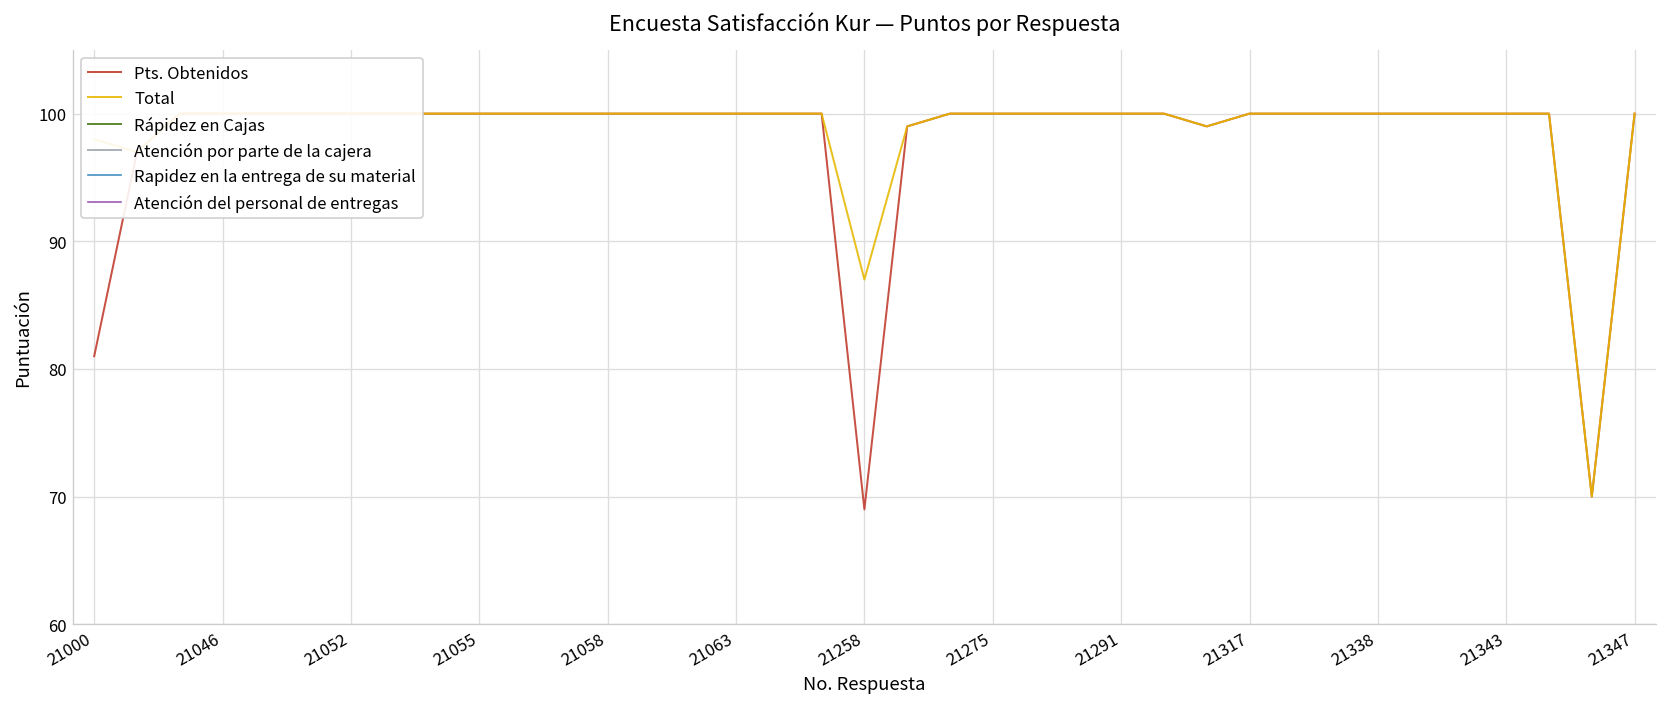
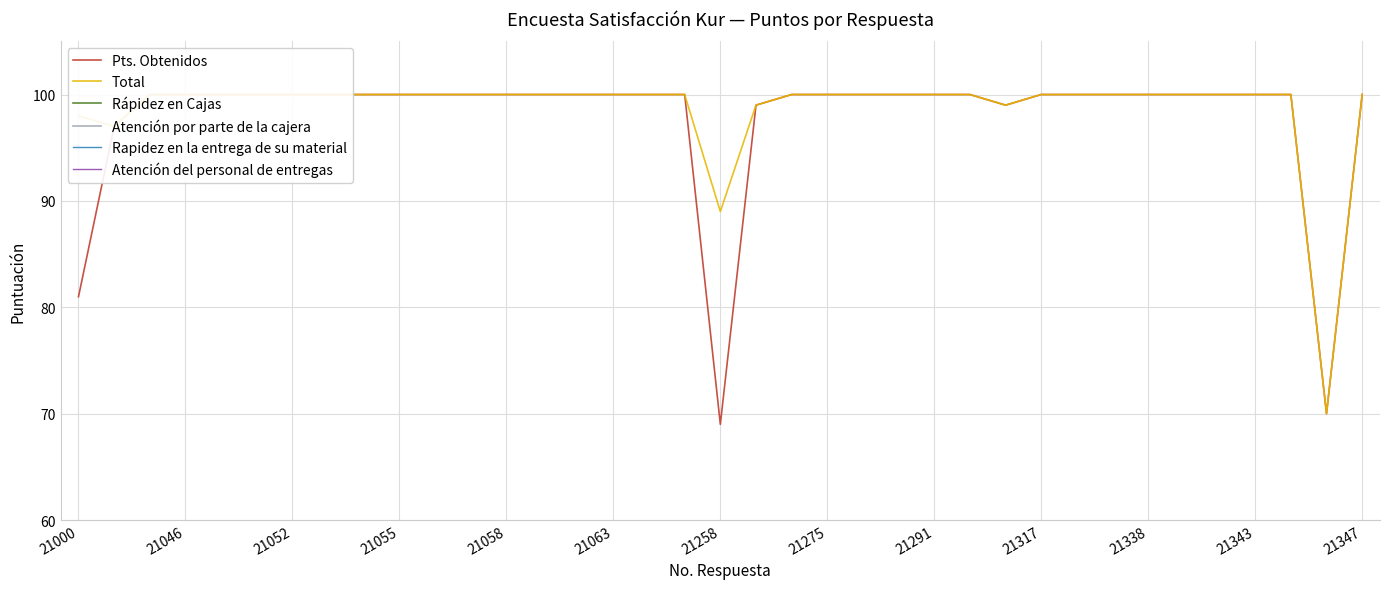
Total, 21258: 87 -> 89
